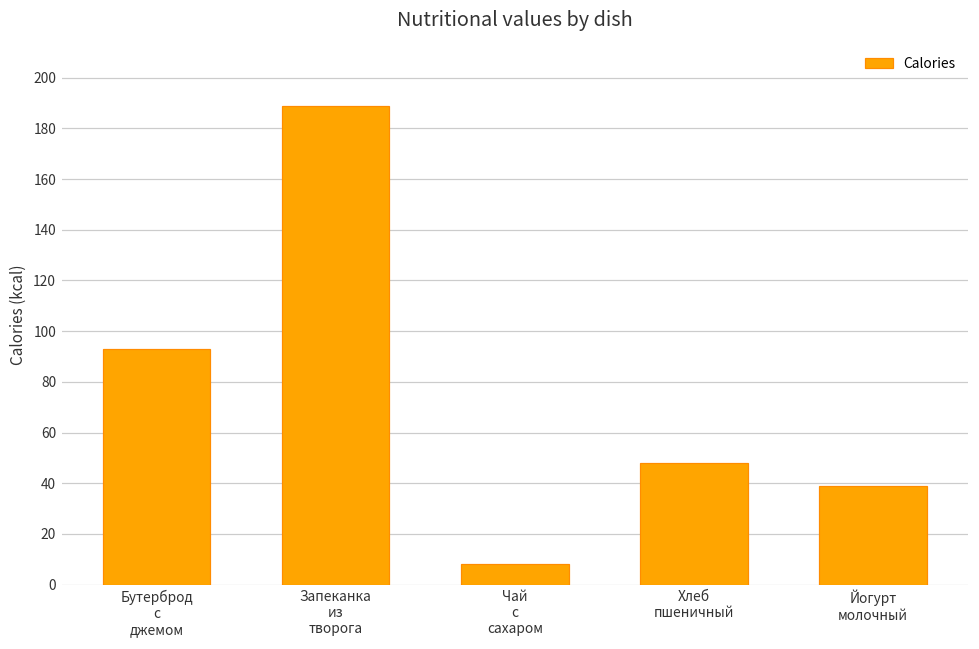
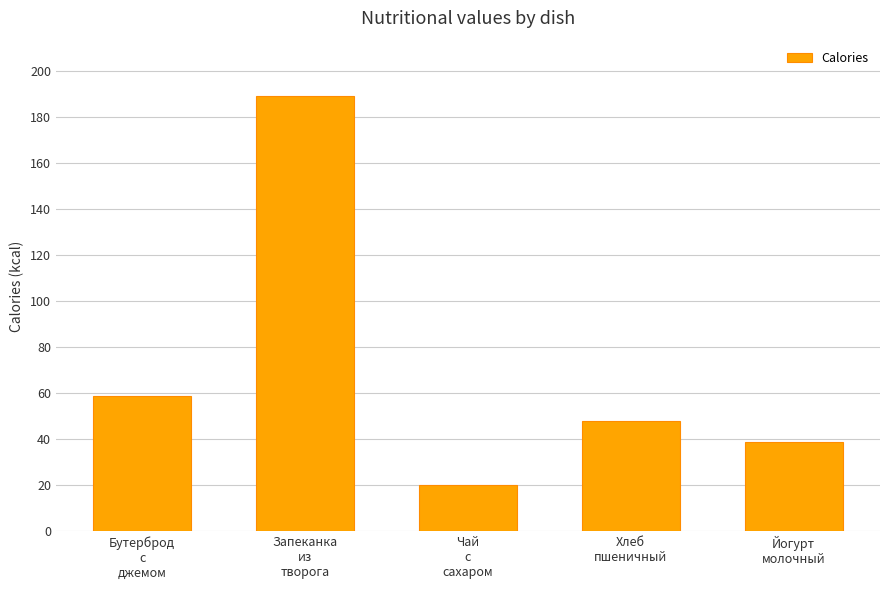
Бутерброд с джемом: 93 -> 59
Чай с сахаром: 8 -> 20
